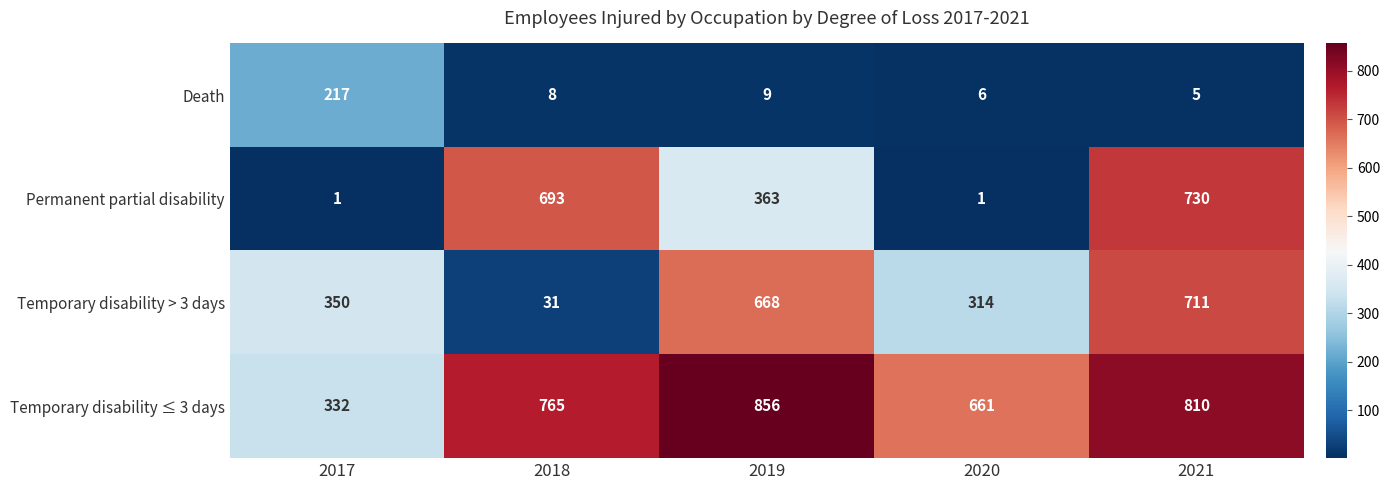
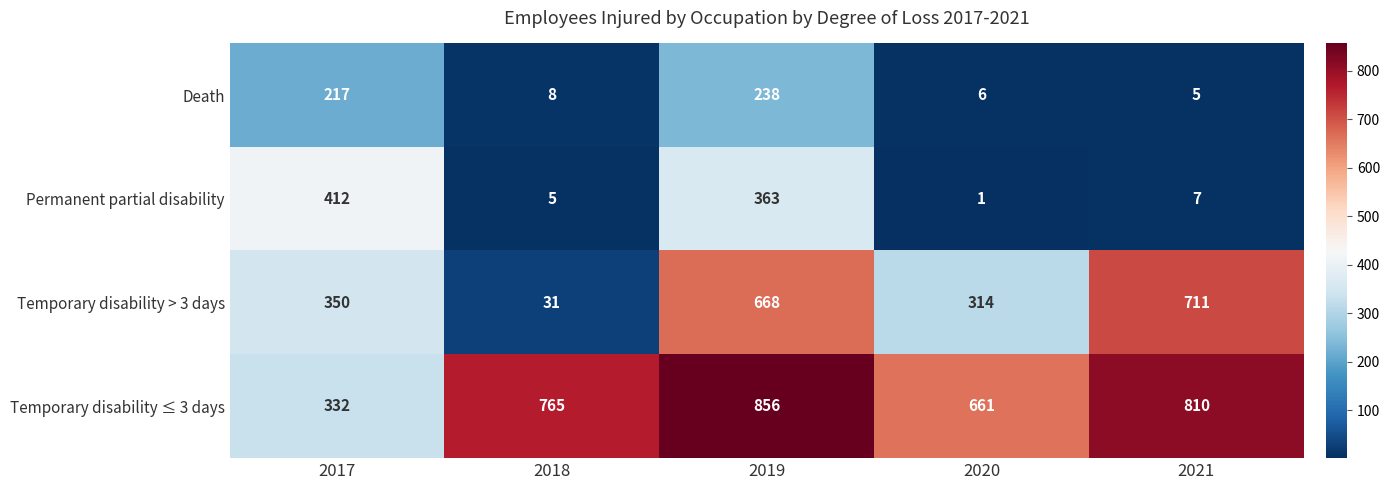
Death, 2019: 9 -> 238
Permanent partial disability, 2017: 1 -> 412
Permanent partial disability, 2018: 693 -> 5
Permanent partial disability, 2021: 730 -> 7
